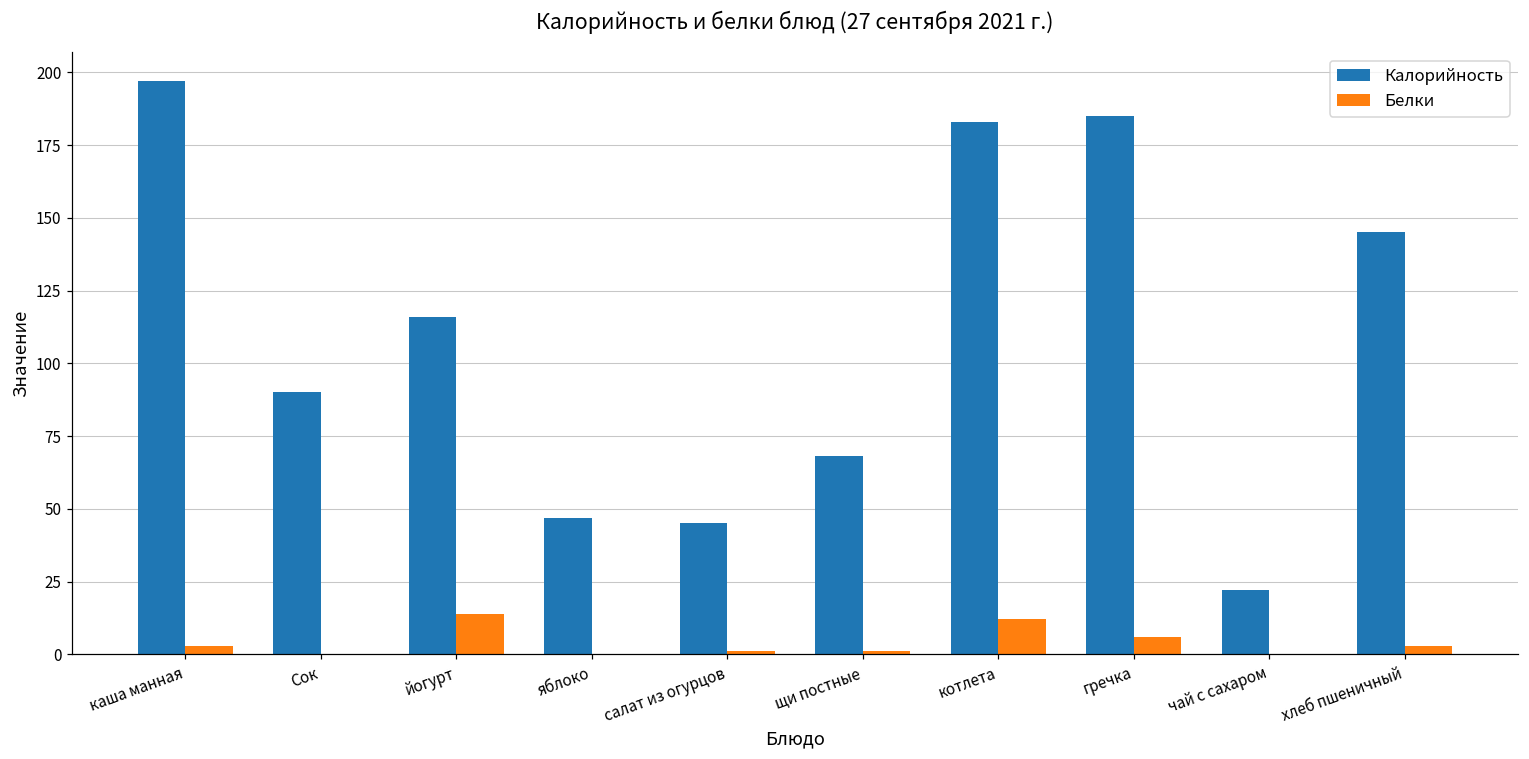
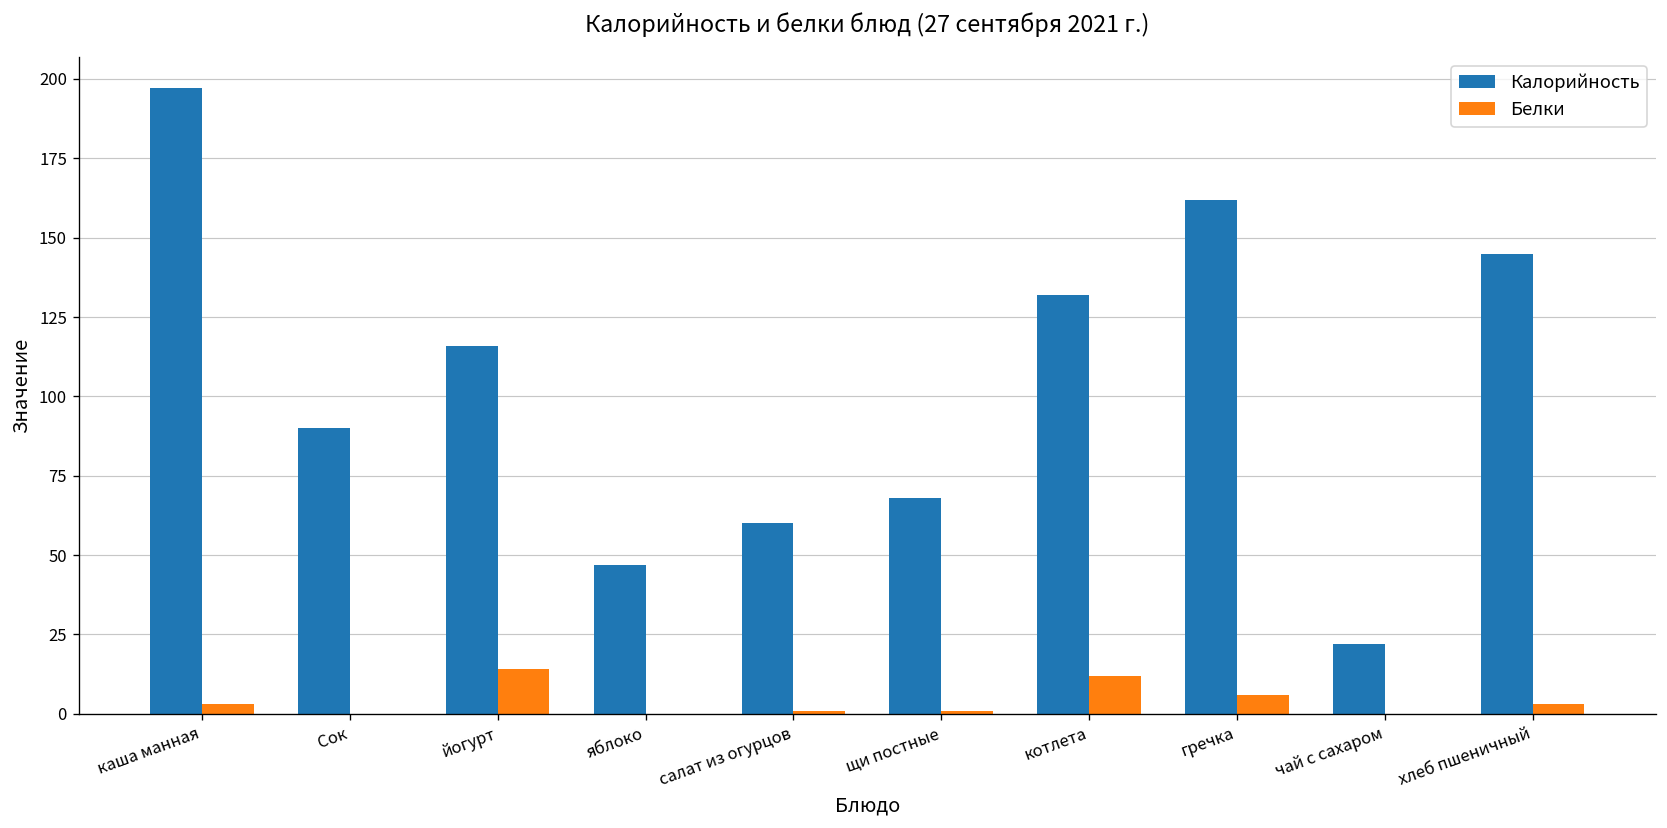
Калорийность, салат из огурцов: 45 -> 60
Калорийность, котлета: 183 -> 132
Калорийность, гречка: 185 -> 162
